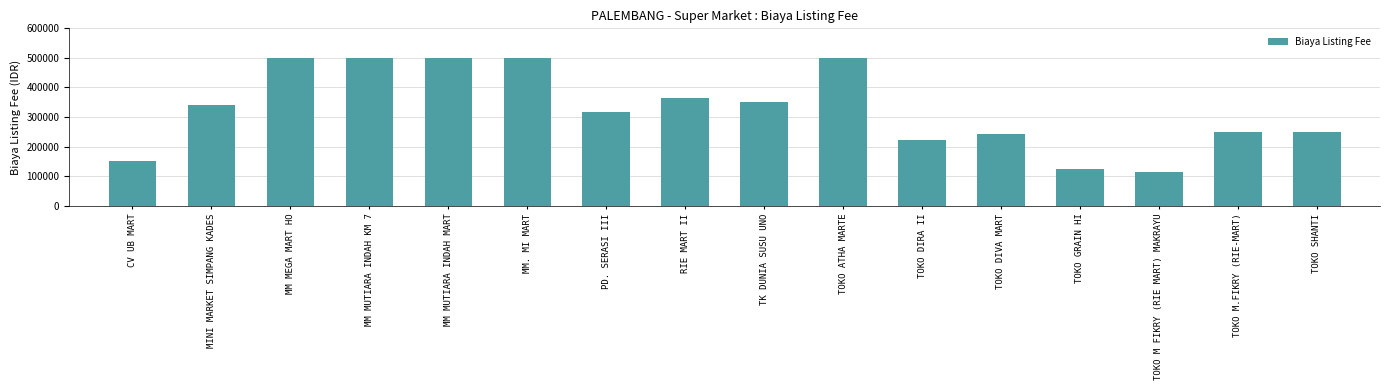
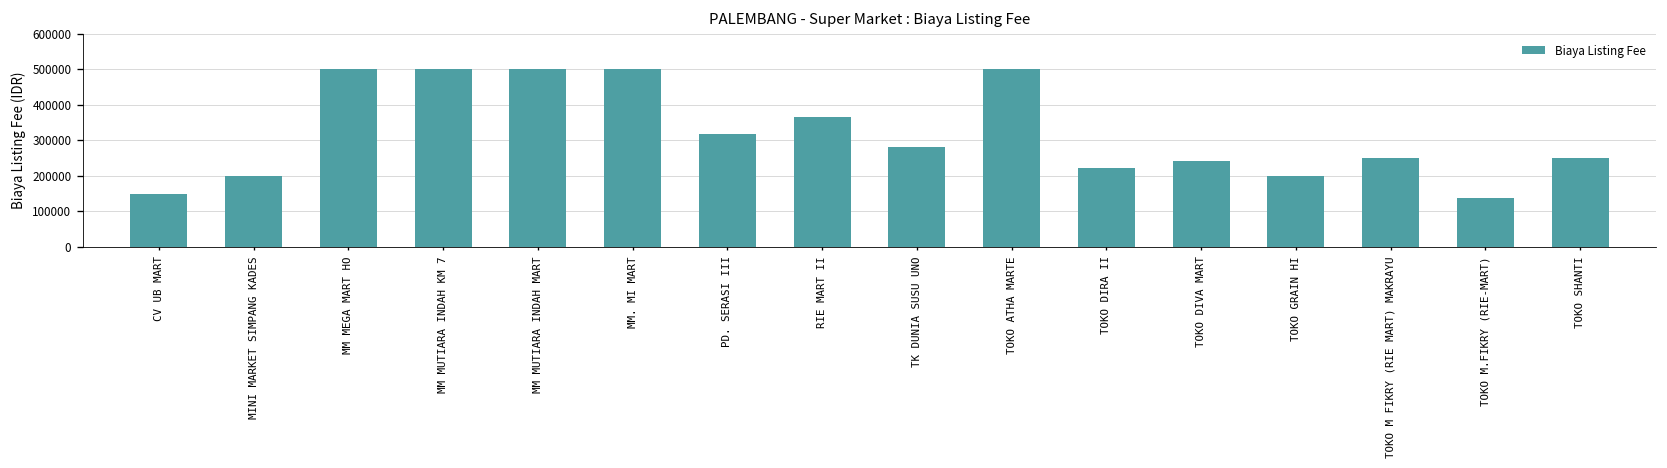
MINI MARKET SIMPANG KADES: 340000 -> 200000
TK DUNIA SUSU UNO: 350000 -> 280000
TOKO GRAIN HI: 120000 -> 200000
TOKO M FIKRY (RIE MART) MAKRAYU: 120000 -> 250000
TOKO M.FIKRY (RIE-MART): 250000 -> 140000
